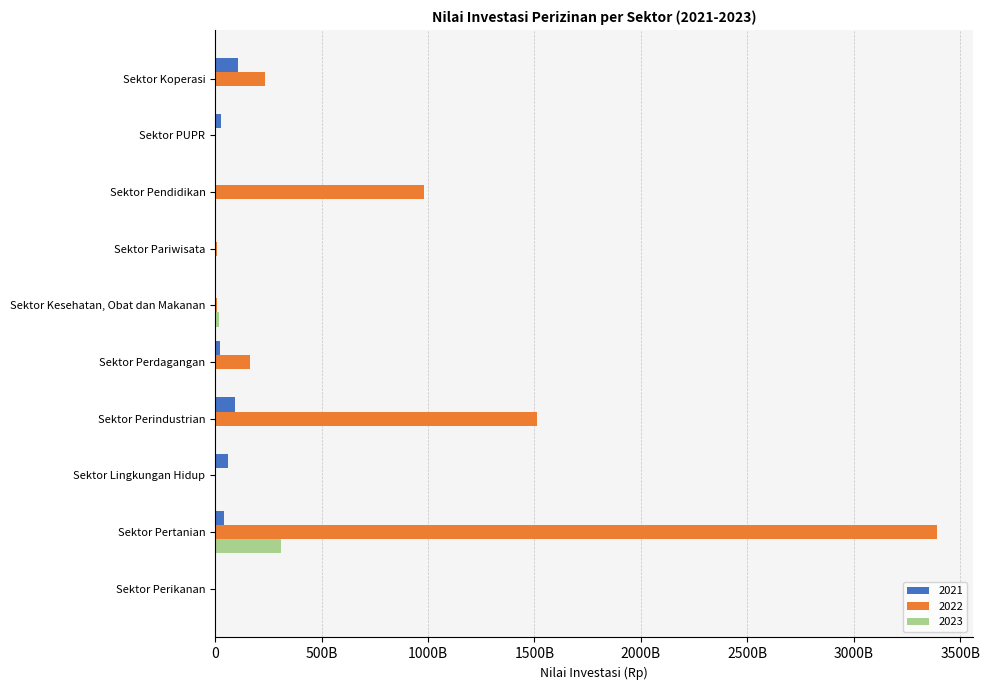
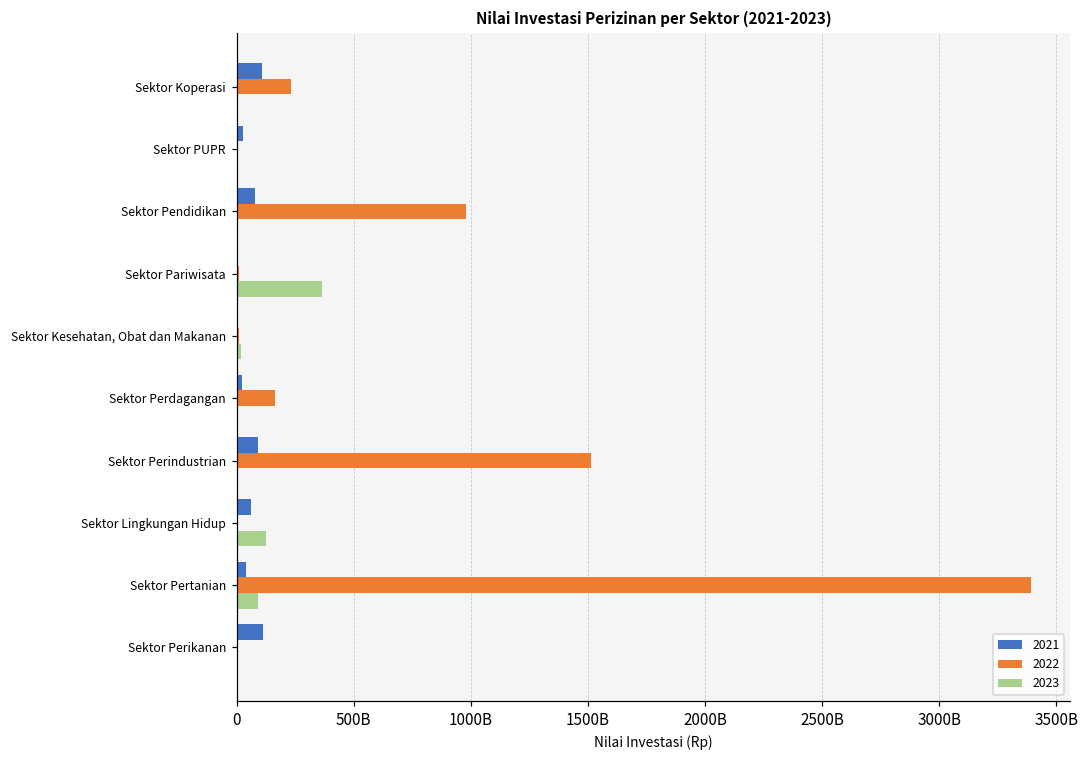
2021, Sektor Pendidikan: 0 -> 80000000000
2023, Sektor Pariwisata: 0 -> 360000000000
2023, Sektor Lingkungan Hidup: 0 -> 130000000000
2023, Sektor Pertanian: 310000000000 -> 90000000000
2021, Sektor Perikanan: 0 -> 110000000000
